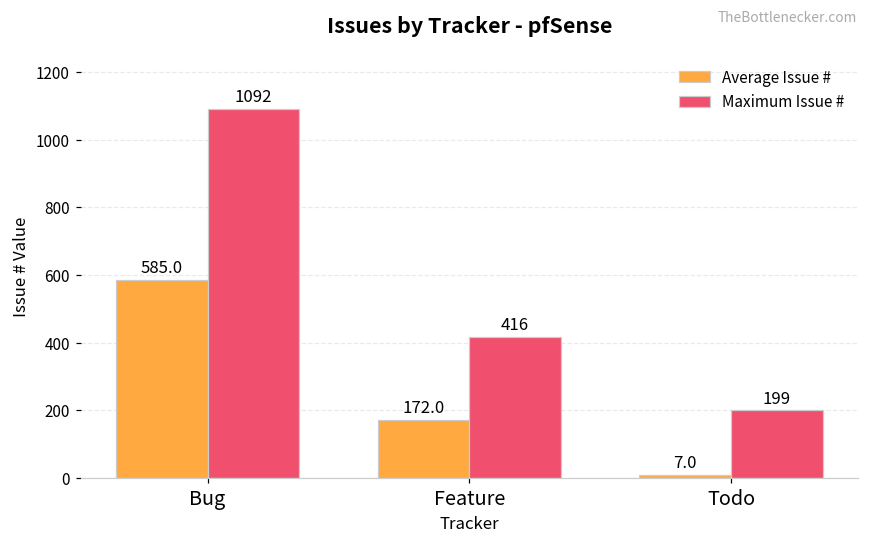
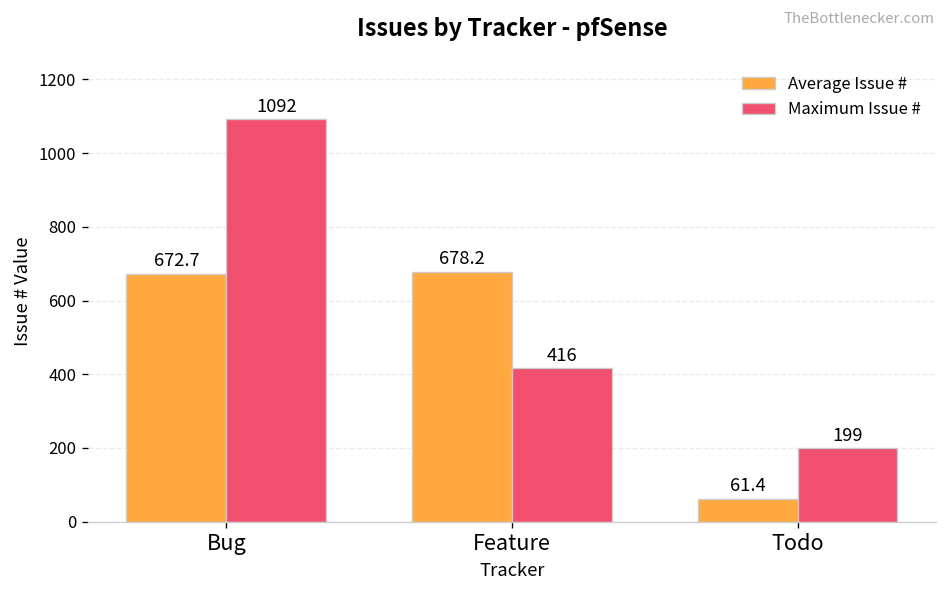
Average Issue #, Bug: 585.0 -> 672.7
Average Issue #, Feature: 172.0 -> 678.2
Average Issue #, Todo: 7.0 -> 61.4
